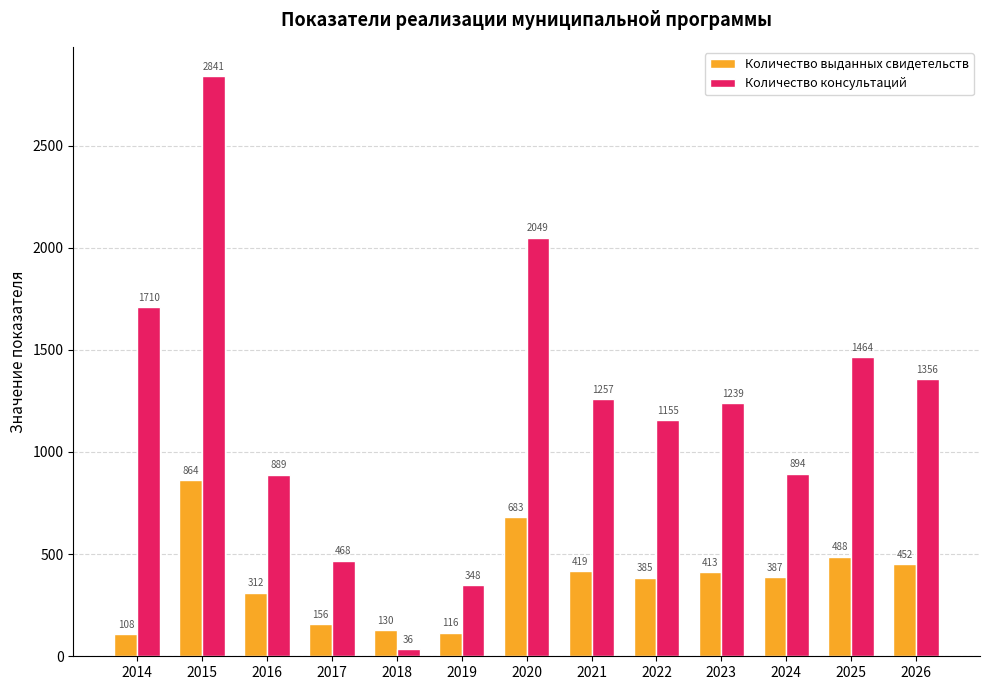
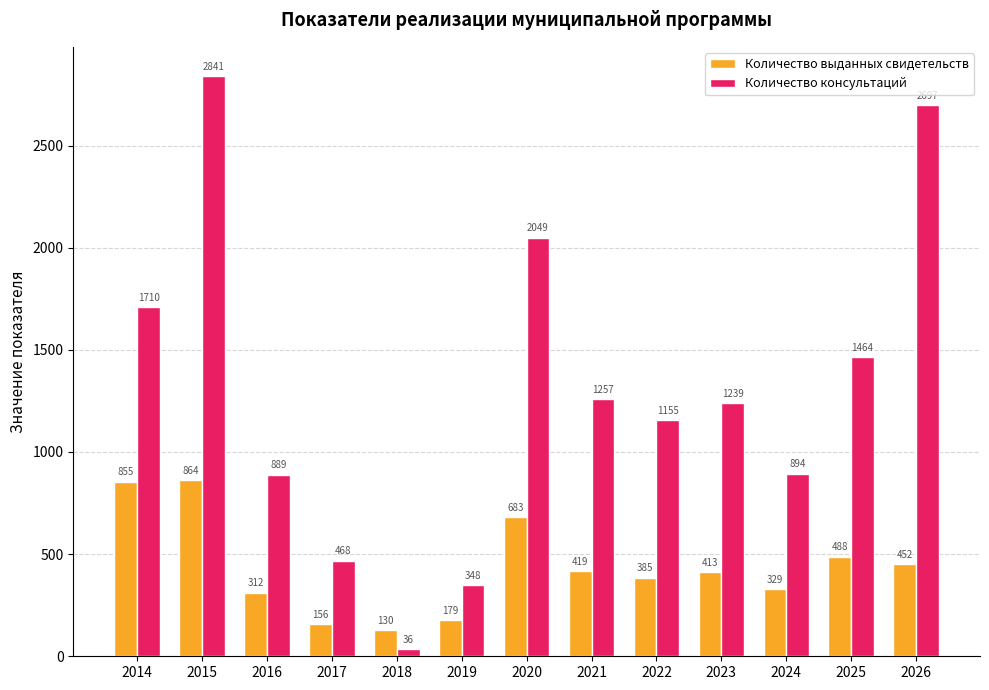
Количество выданных свидетельств, 2014: 108 -> 855
Количество выданных свидетельств, 2019: 116 -> 179
Количество выданных свидетельств, 2024: 387 -> 329
Количество консультаций, 2026: 1360 -> 2700
